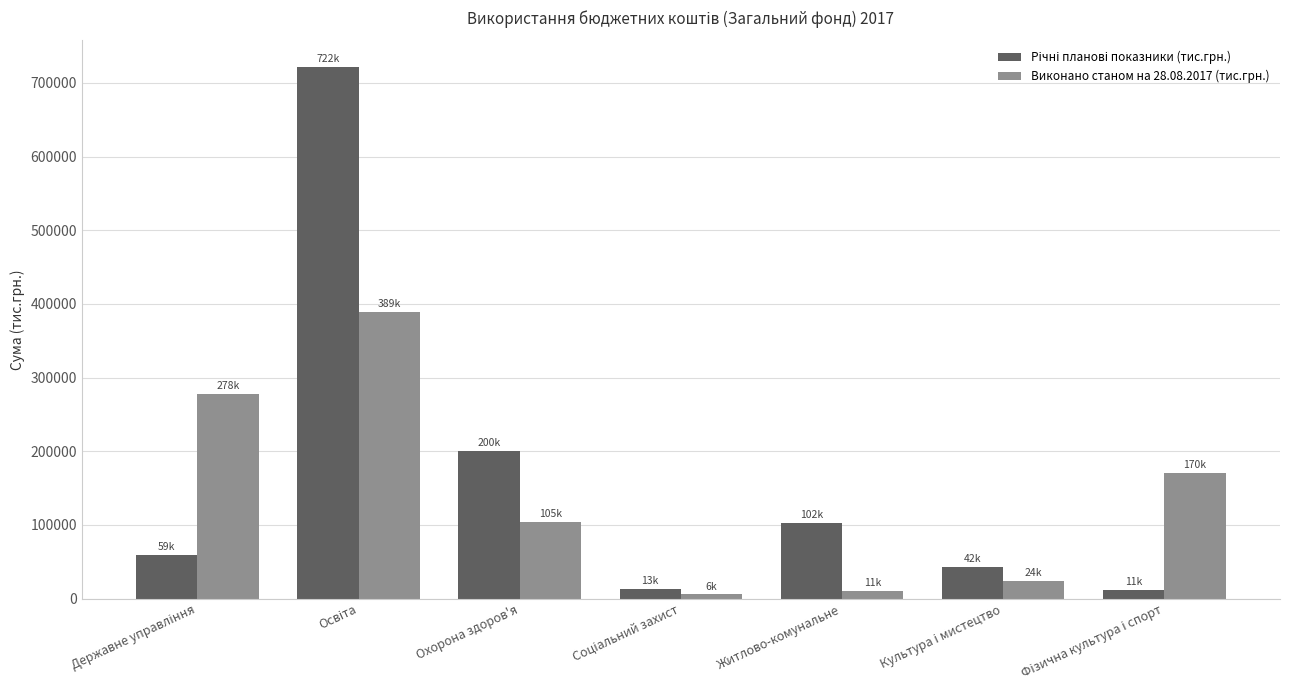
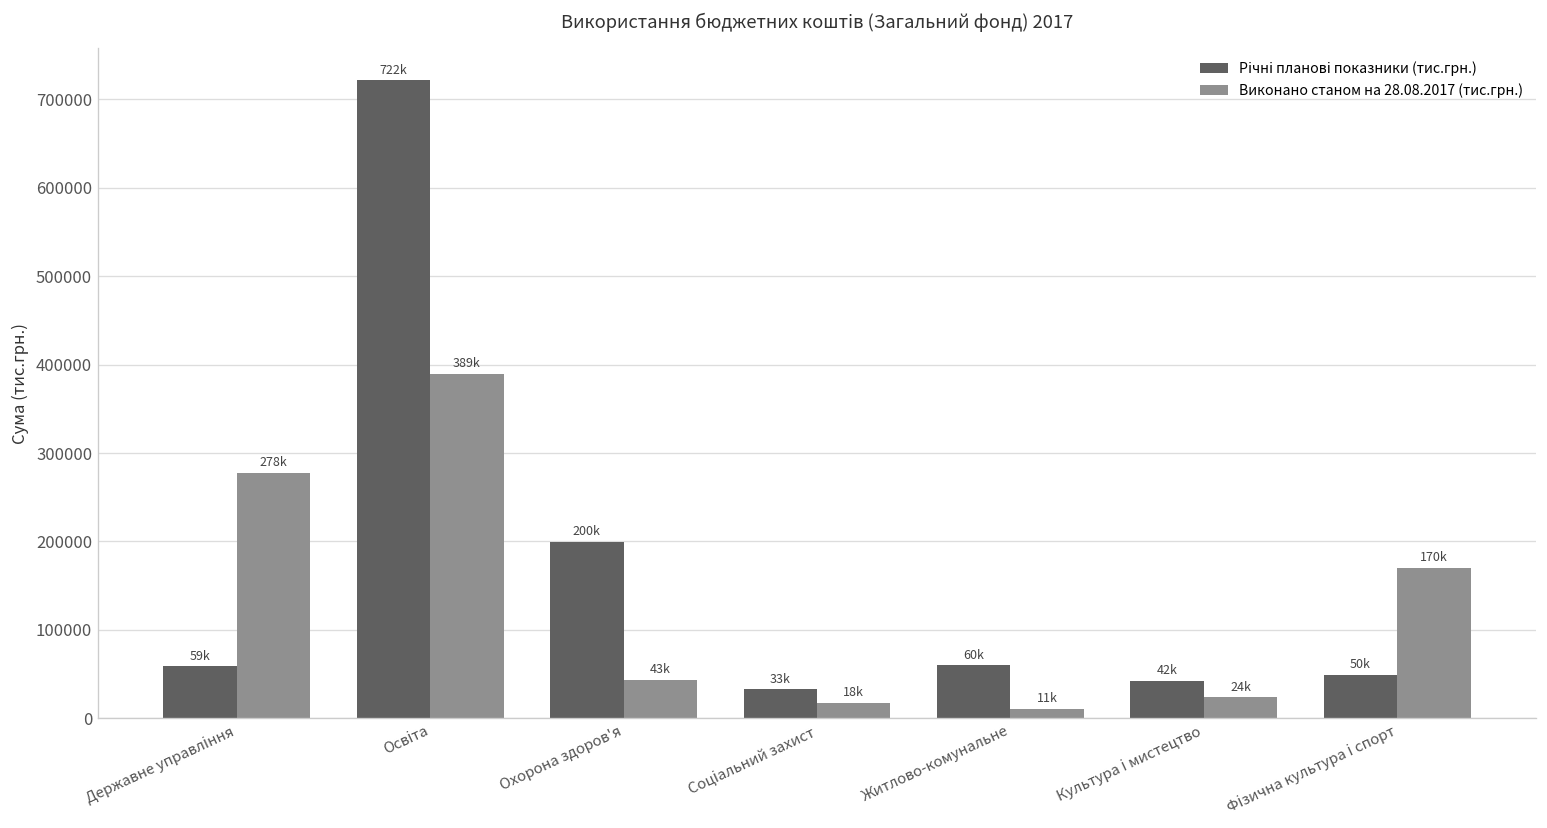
Виконано станом на 28.08.2017 (тис.грн.), Охорона здоров'я: 105k -> 43k
Річні планові показники (тис.грн.), Соціальний захист: 13k -> 33k
Виконано станом на 28.08.2017 (тис.грн.), Соціальний захист: 6k -> 18k
Річні планові показники (тис.грн.), Житлово-комунальне: 102k -> 60k
Річні планові показники (тис.грн.), Фізична культура і спорт: 11k -> 50k
